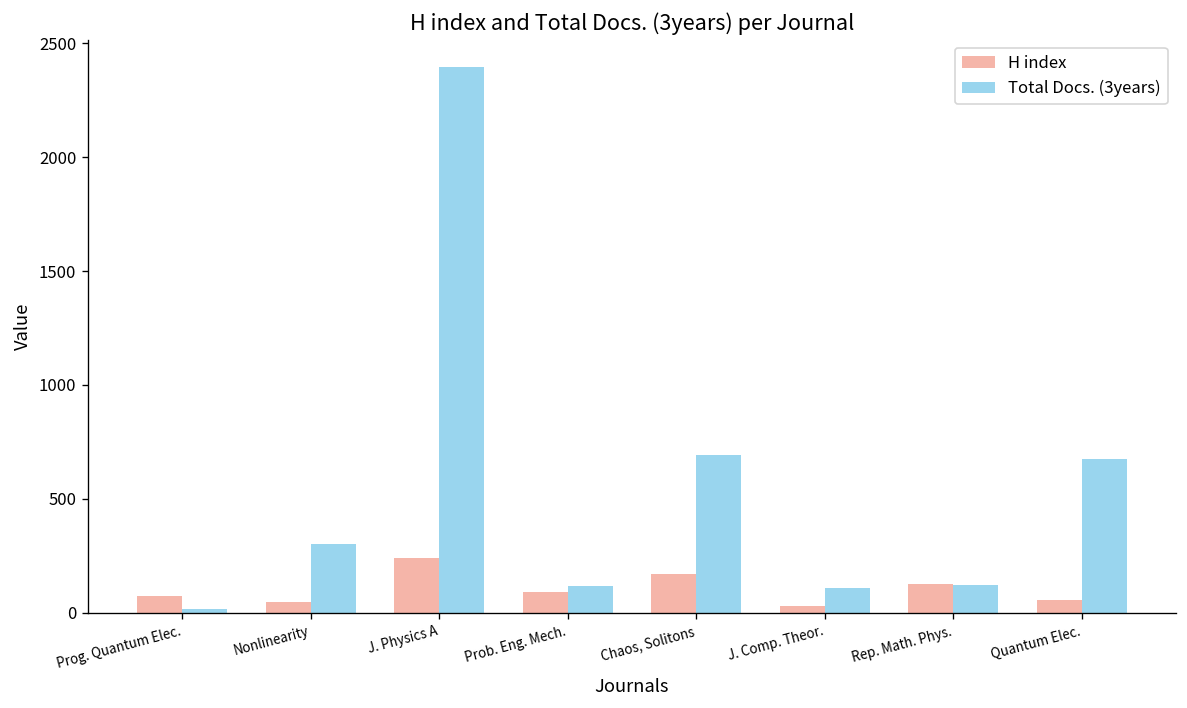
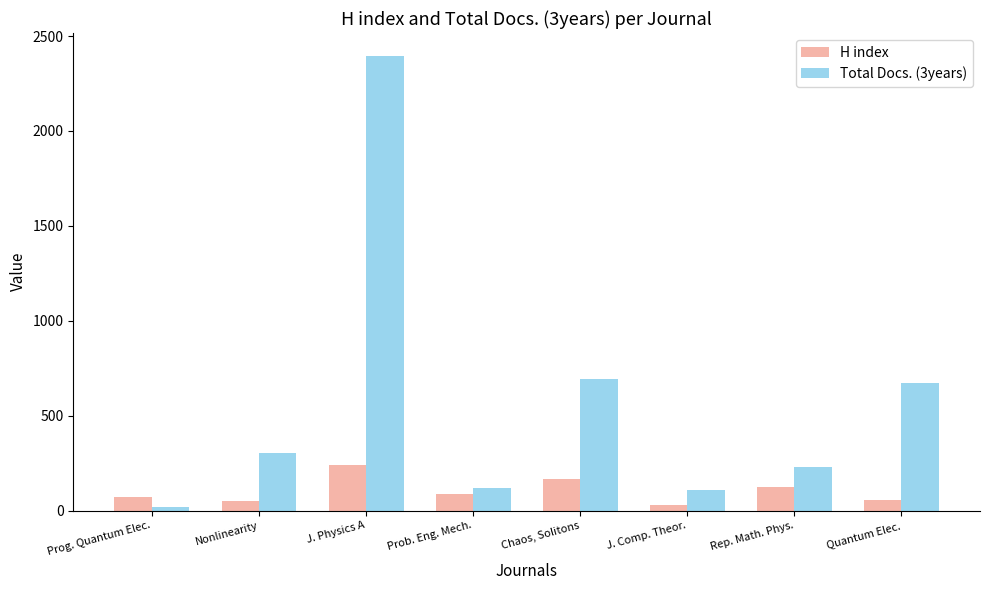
Total Docs. (3years), Rep. Math. Phys.: 120 -> 230
